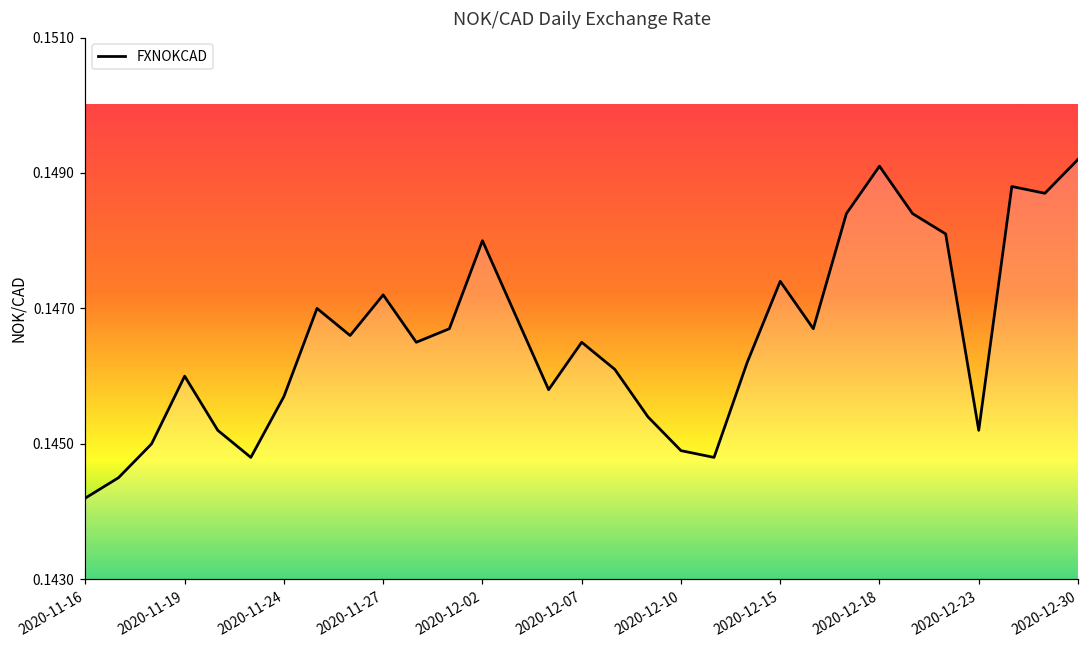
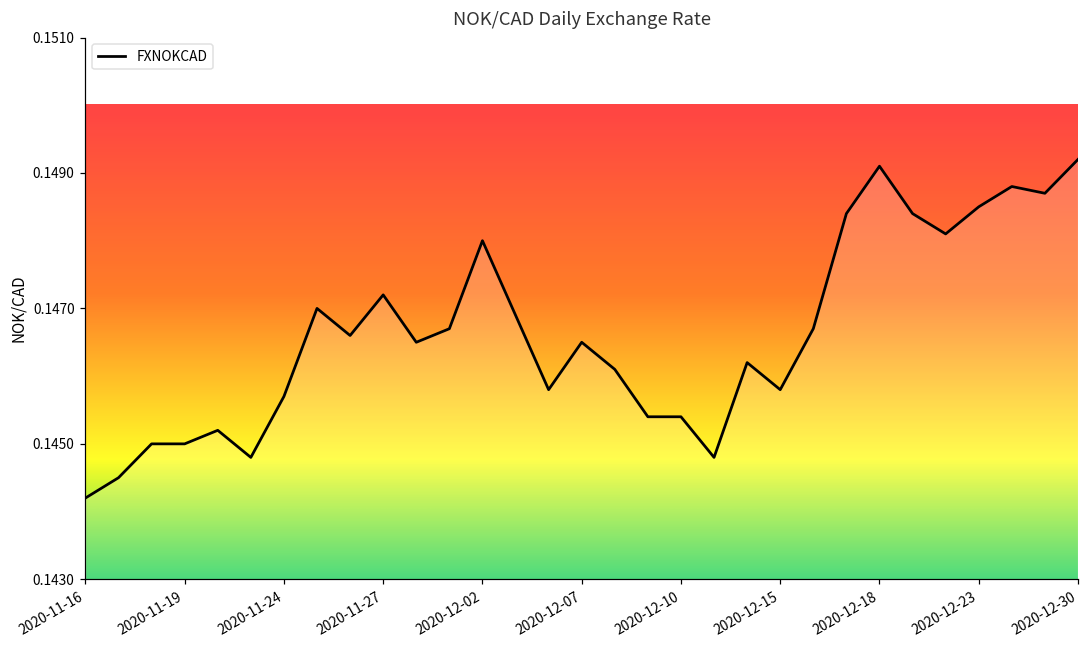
2020-11-19: 0.146 -> 0.145
2020-12-10: 0.1449 -> 0.1454
2020-12-15: 0.1474 -> 0.1458
2020-12-23: 0.1452 -> 0.1485
